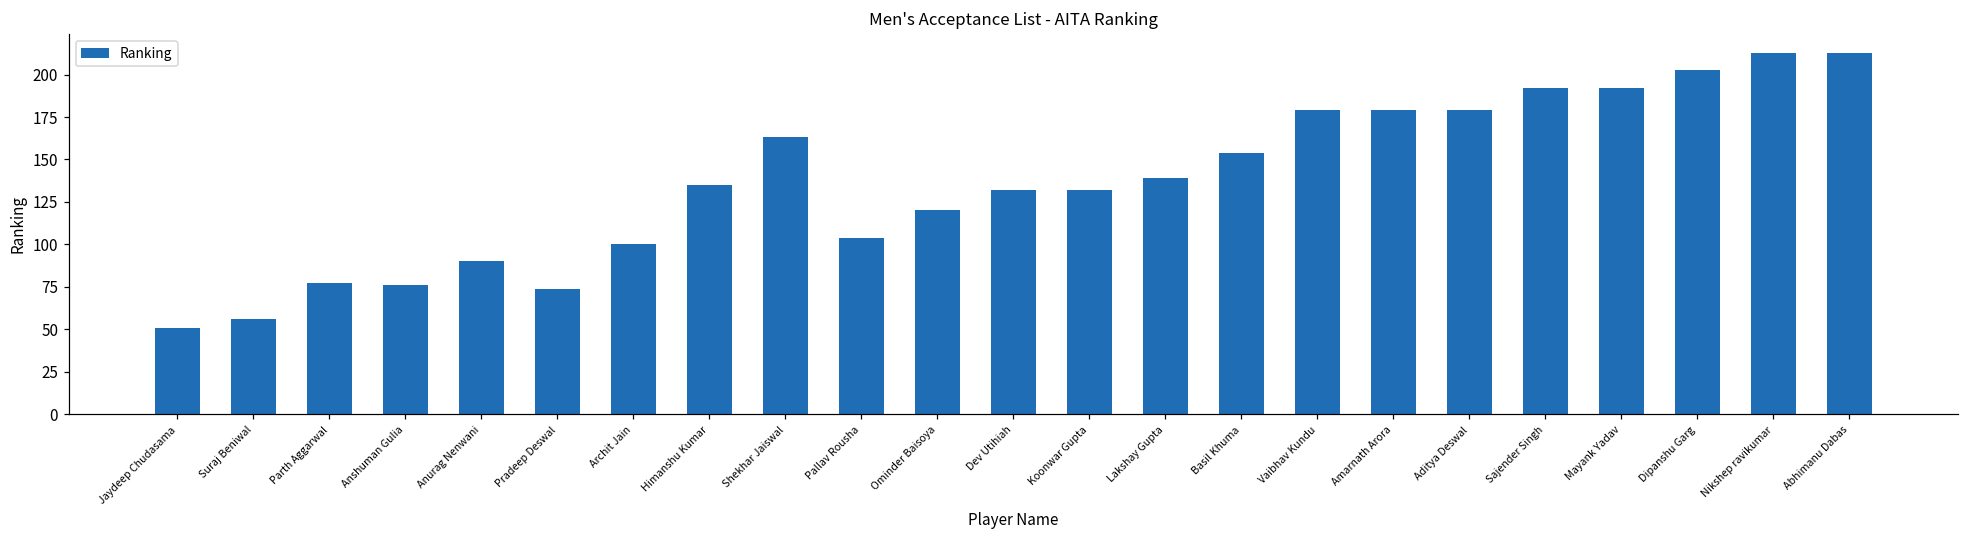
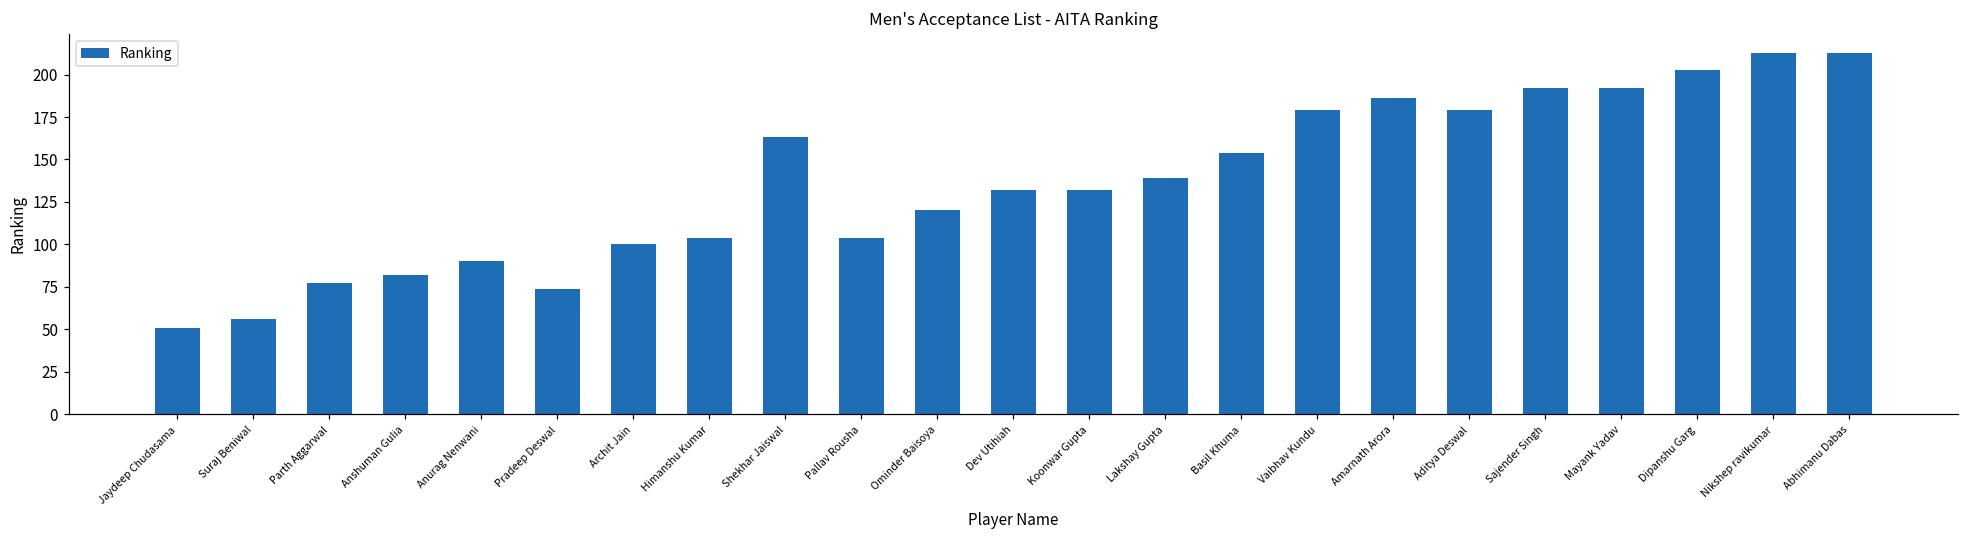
Anshuman Gulia: 76 -> 82
Himanshu Kumar: 135 -> 104
Amarnath Arora: 179 -> 186
